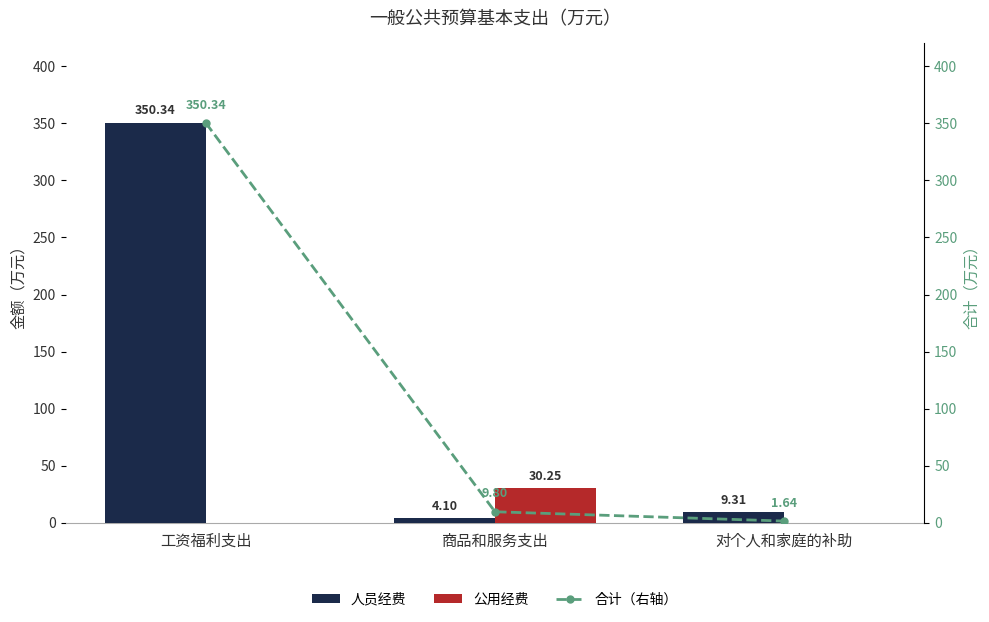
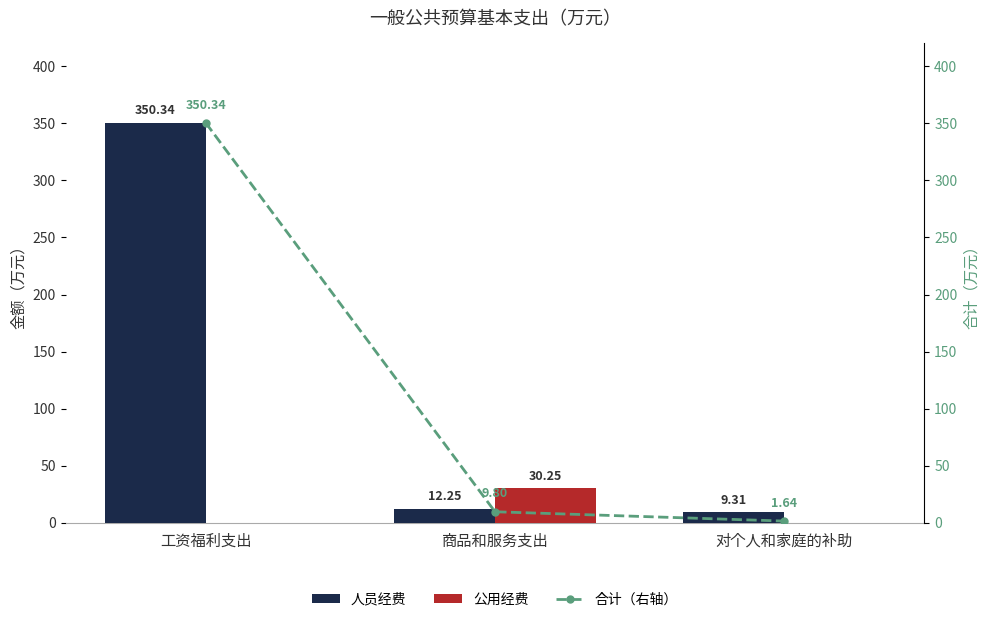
人员经费, 商品和服务支出: 4.10 -> 12.25
